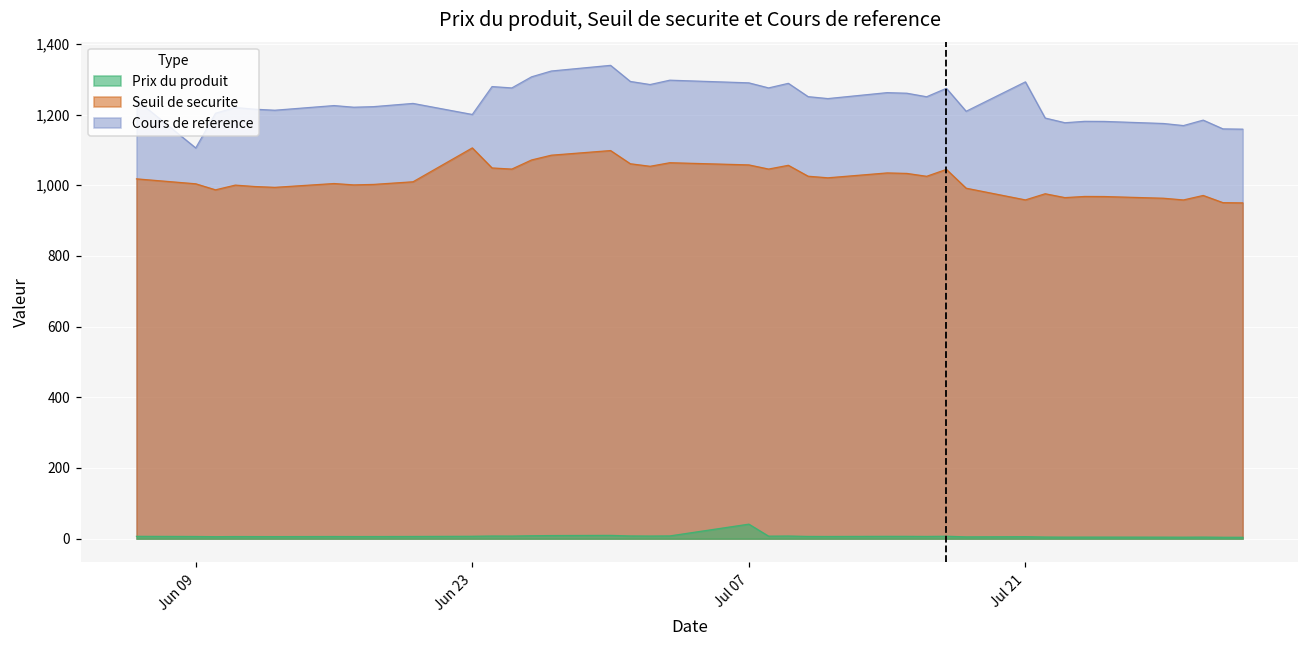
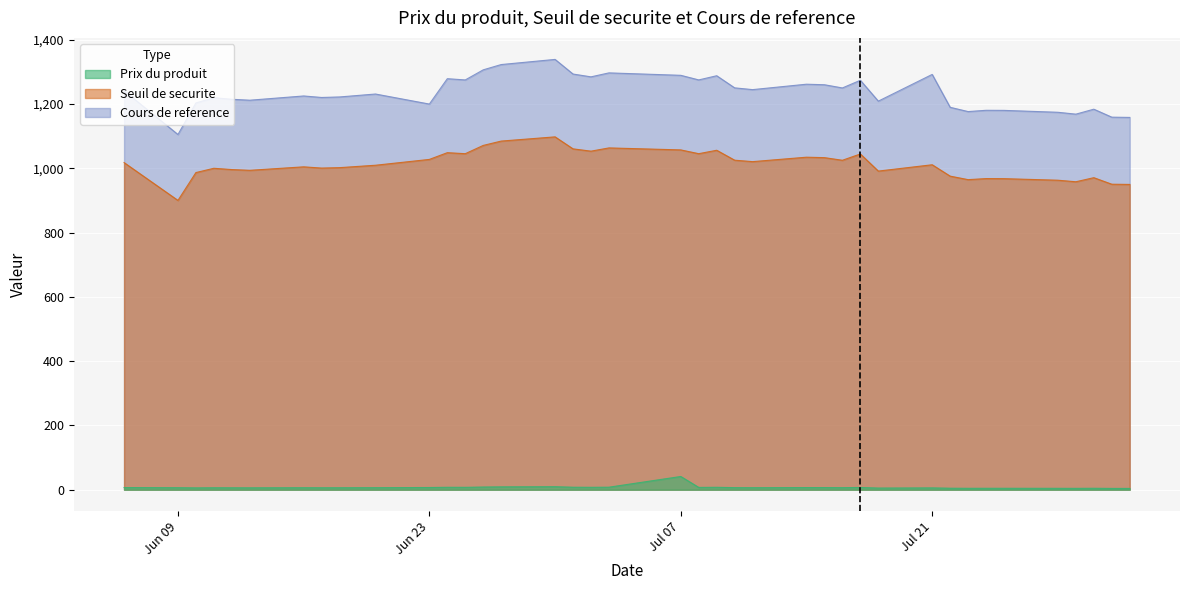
Seuil de securite, Jun 09: 1,000 -> 900
Seuil de securite, Jun 23: 1,110 -> 1,030
Seuil de securite, Jul 21: 960 -> 1,010
